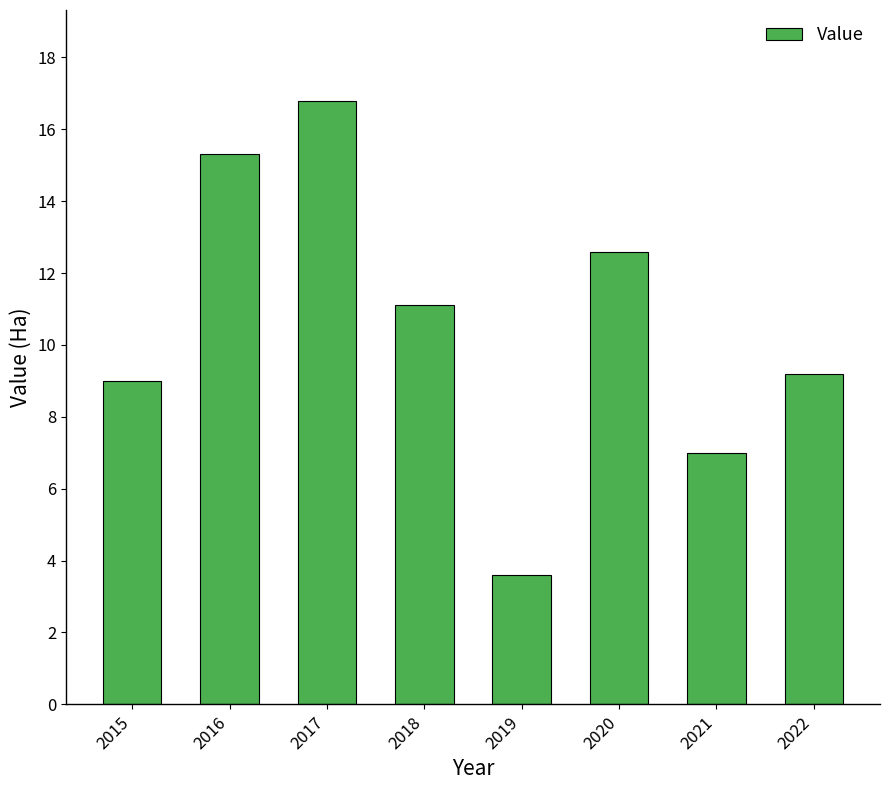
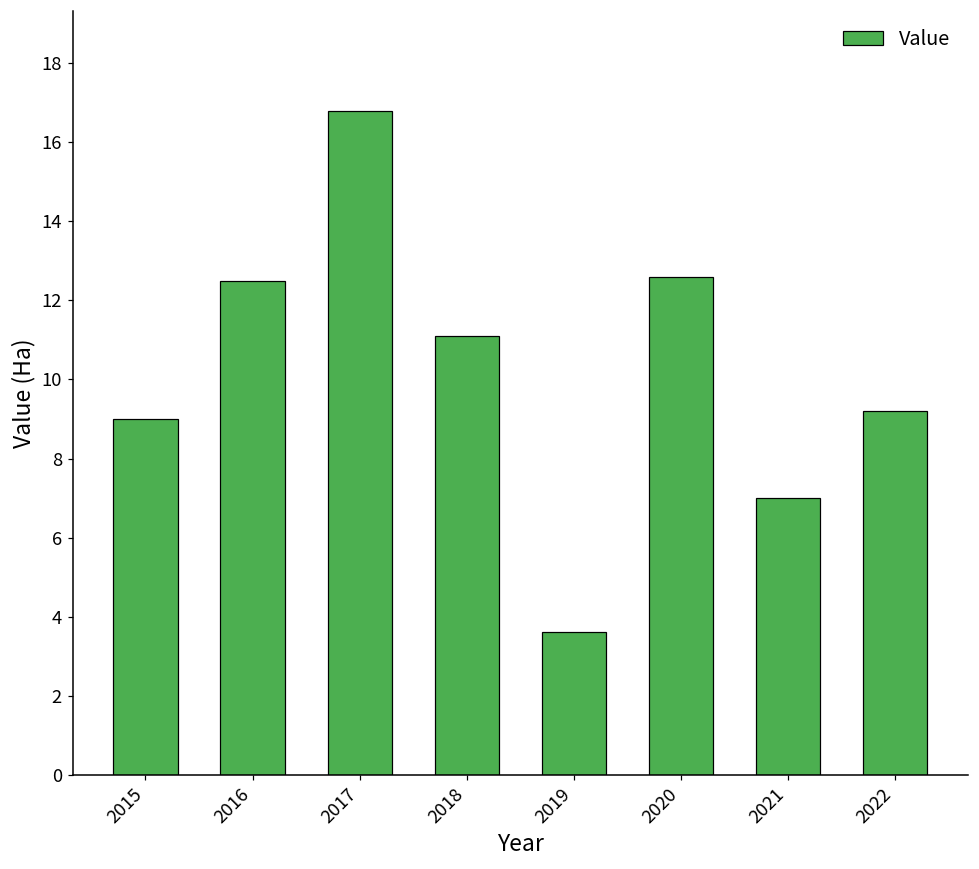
2016: 15.3 -> 12.5
